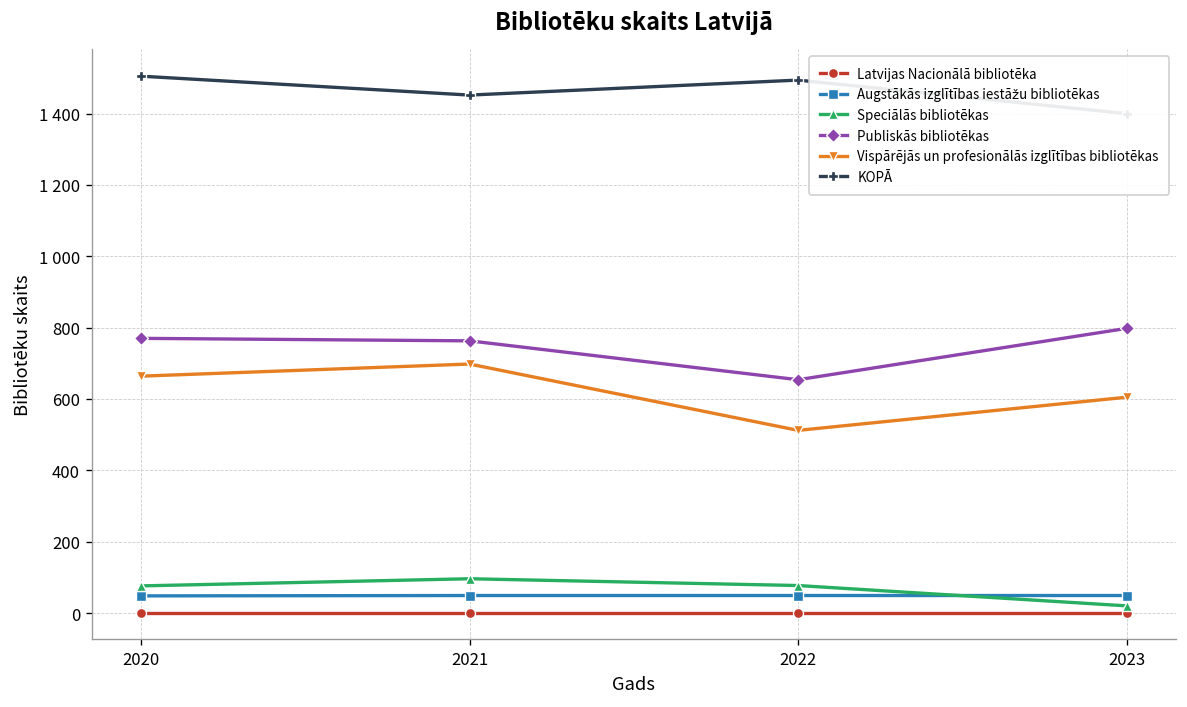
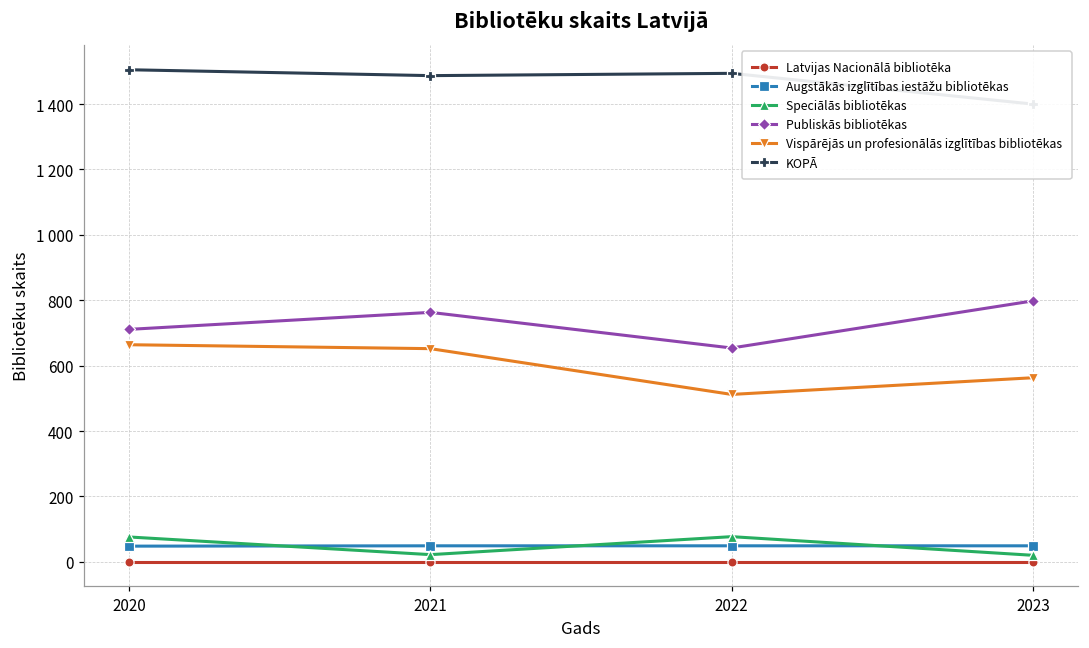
Publiskās bibliotēkas, 2020: 770 -> 710
Speciālās bibliotēkas, 2021: 100 -> 20
Vispārējās un profesionālās izglītības bibliotēkas, 2021: 700 -> 650
KOPĀ, 2021: 1450 -> 1490
Vispārējās un profesionālās izglītības bibliotēkas, 2023: 610 -> 560
